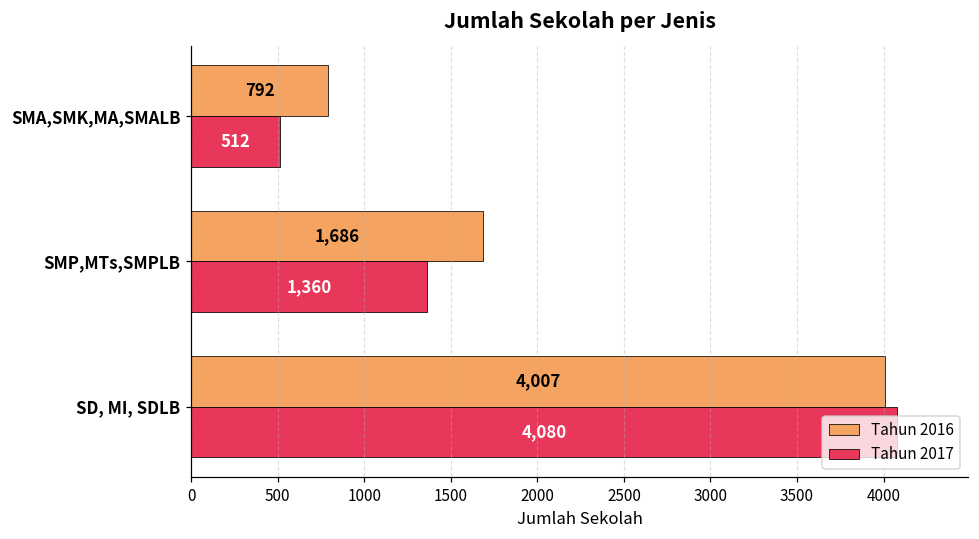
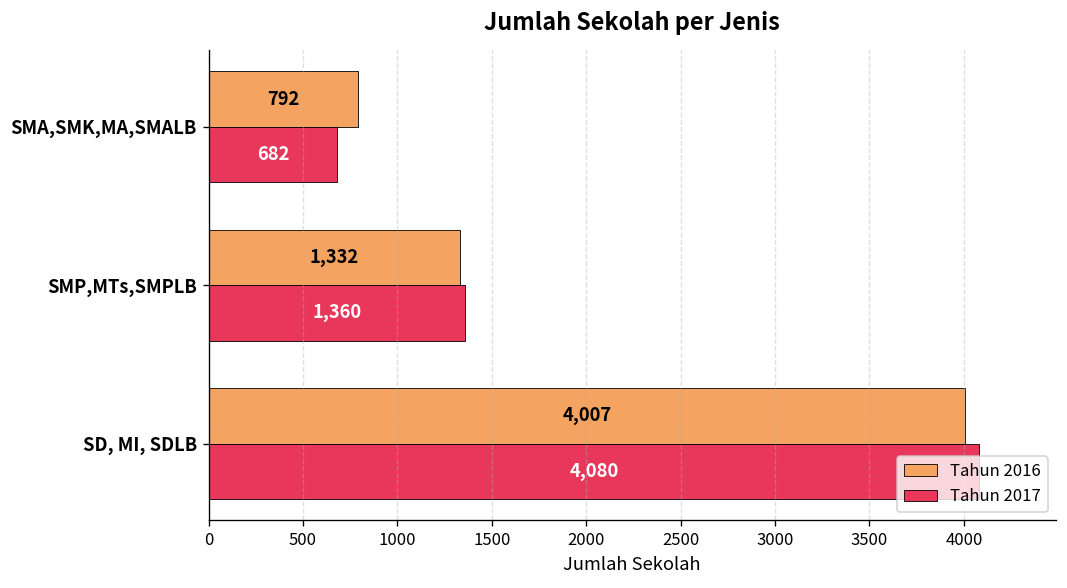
Tahun 2017, SMA,SMK,MA,SMALB: 512 -> 682
Tahun 2016, SMP,MTs,SMPLB: 1,686 -> 1,332
